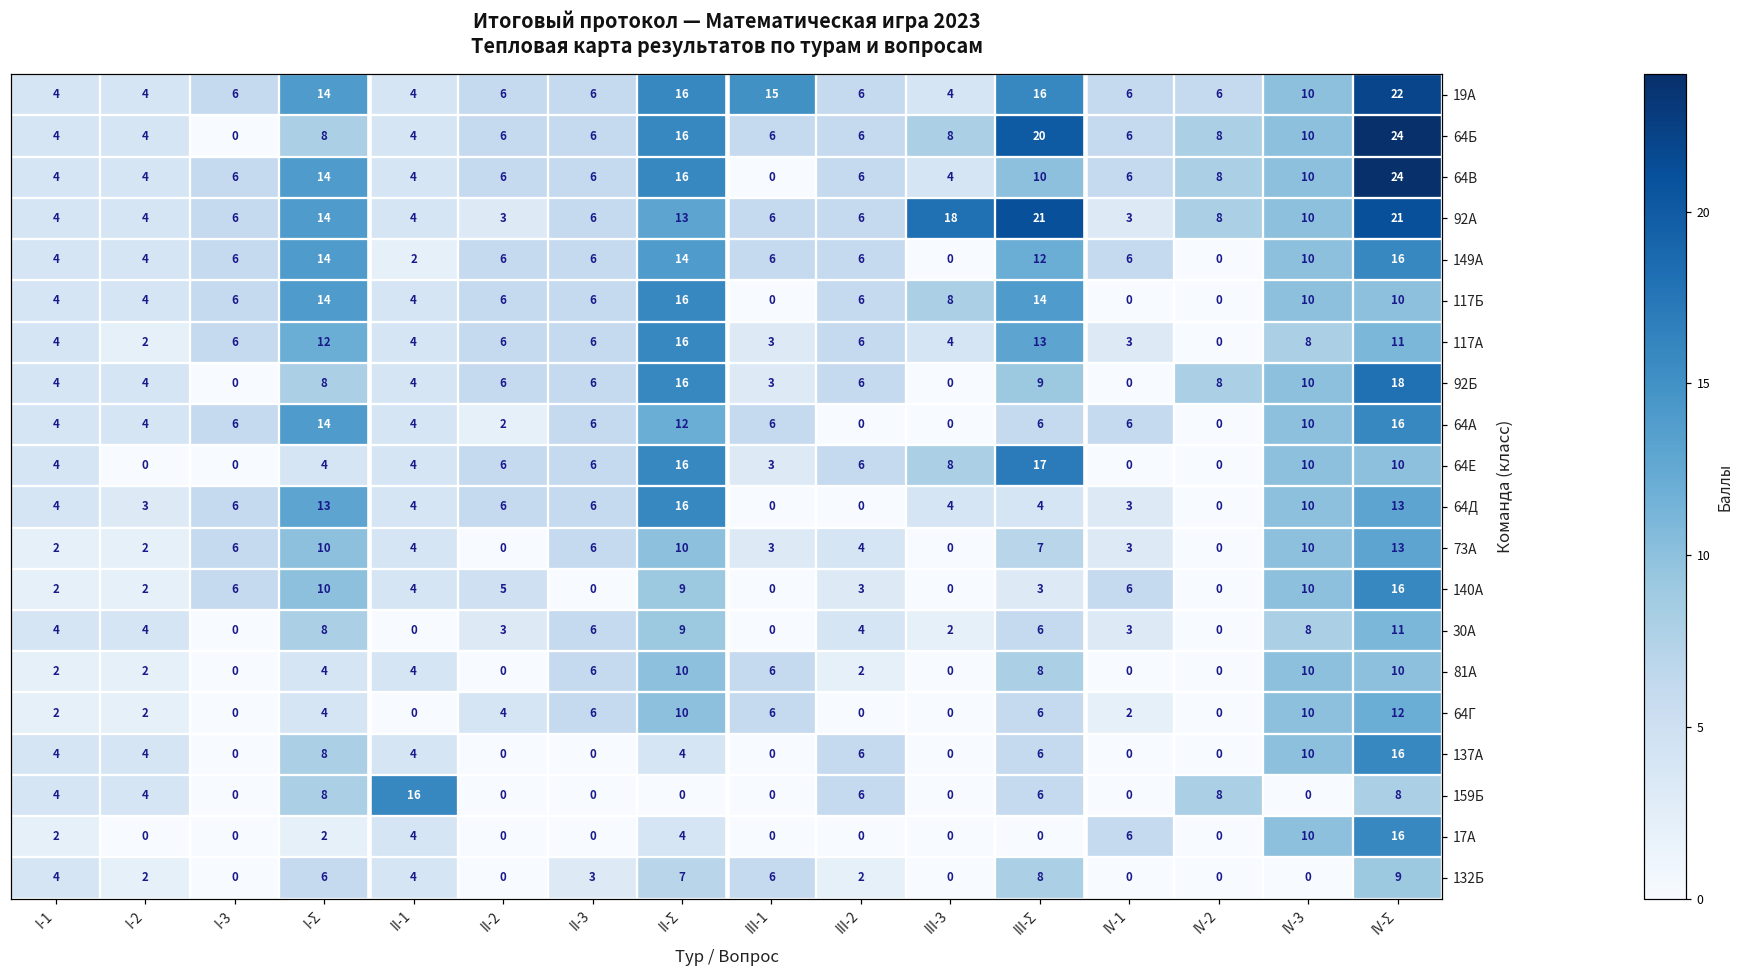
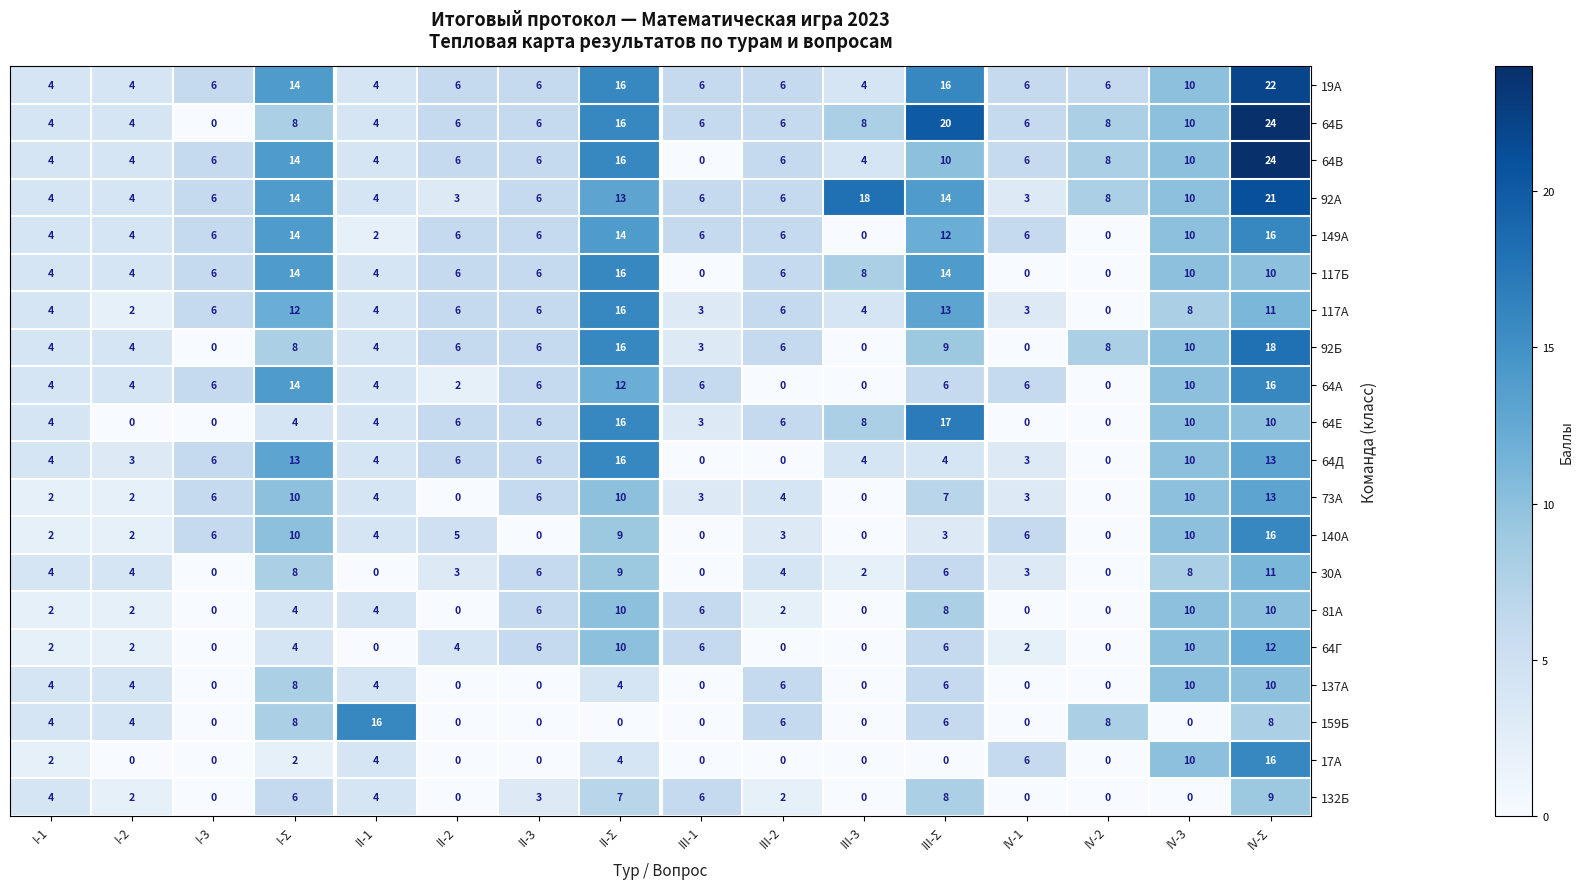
19А, III-1: 15 -> 6
92А, III-Σ: 21 -> 14
137А, IV-Σ: 16 -> 10
